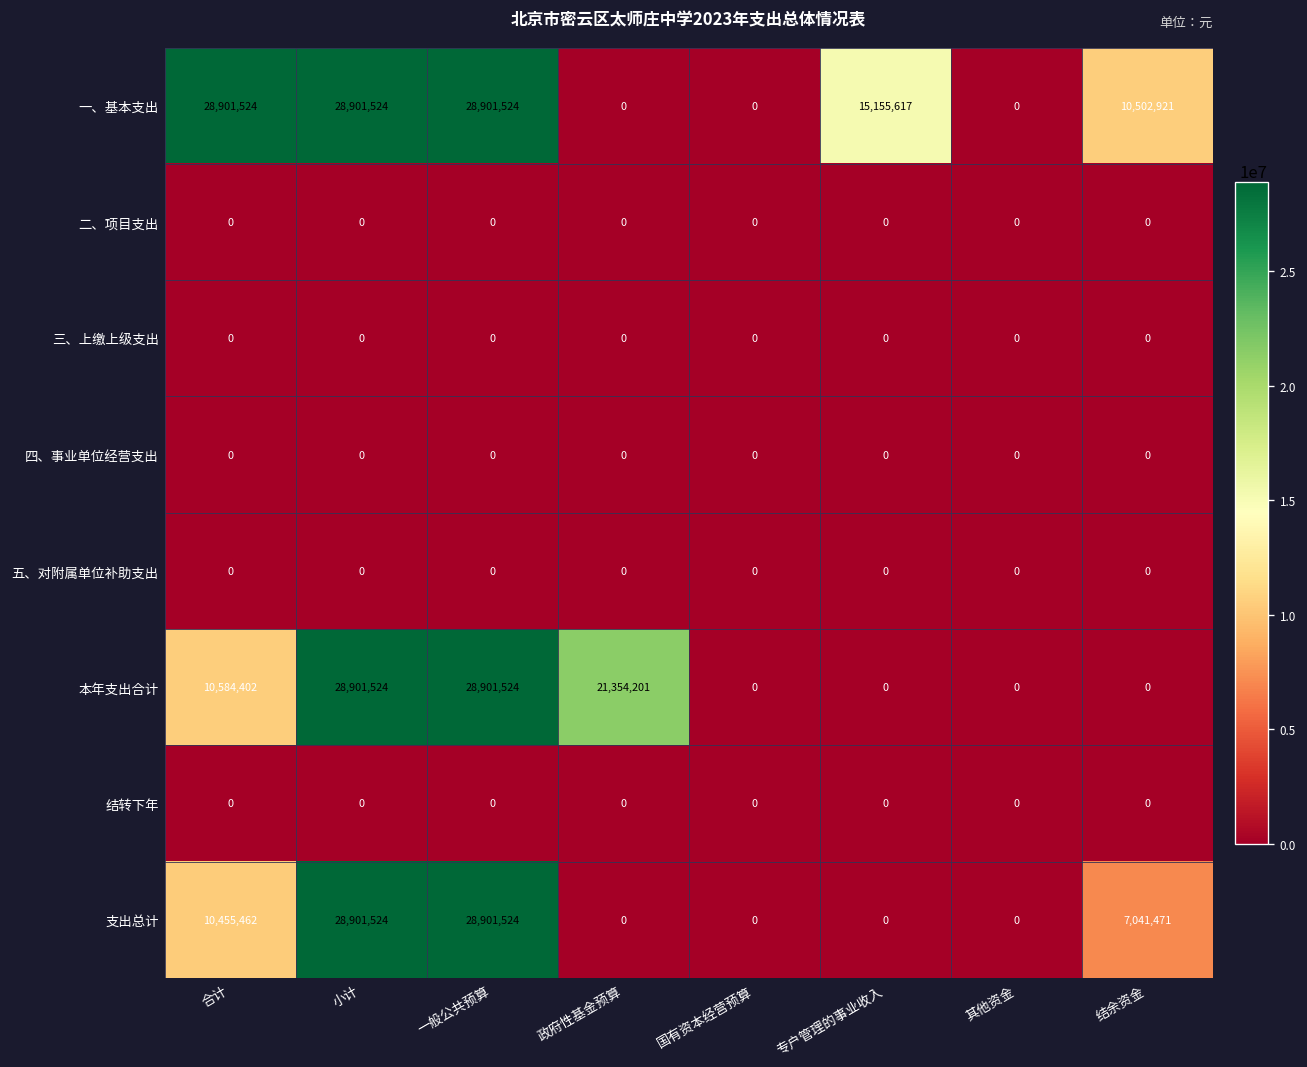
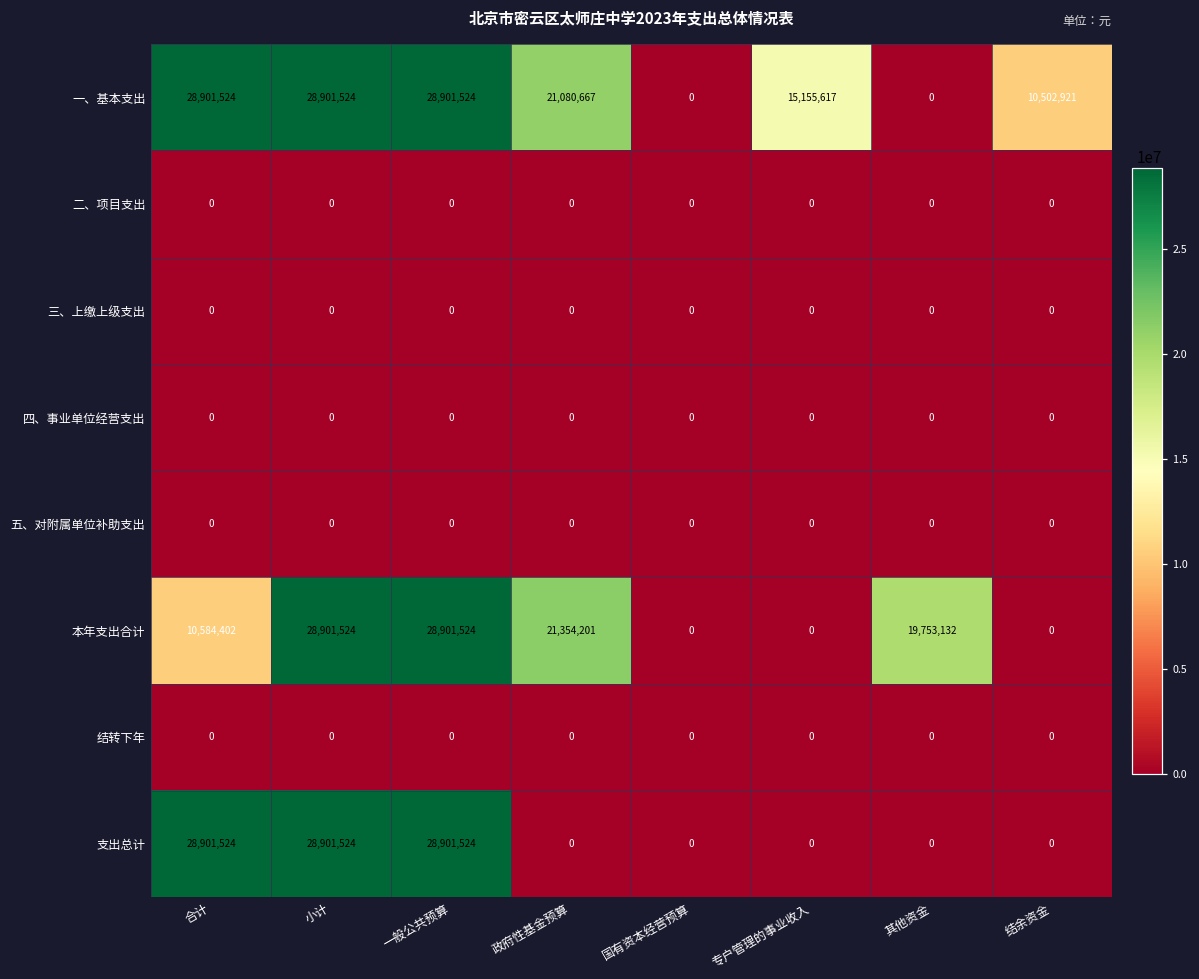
一、基本支出, 政府性基金预算: 0 -> 21,080,667
本年支出合计, 其他资金: 0 -> 19,753,132
支出总计, 合计: 10,455,462 -> 28,901,524
支出总计, 结余资金: 7,041,471 -> 0
